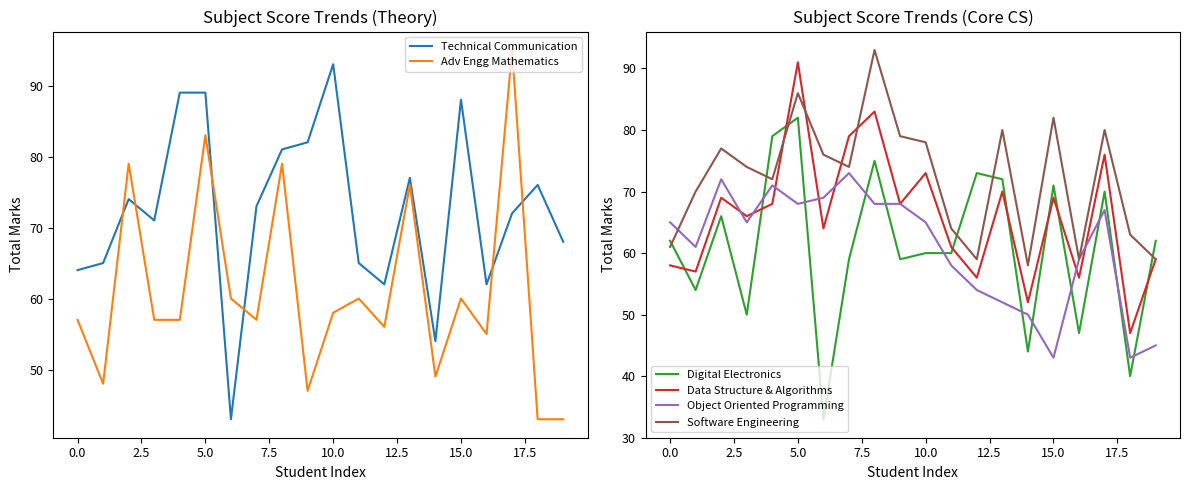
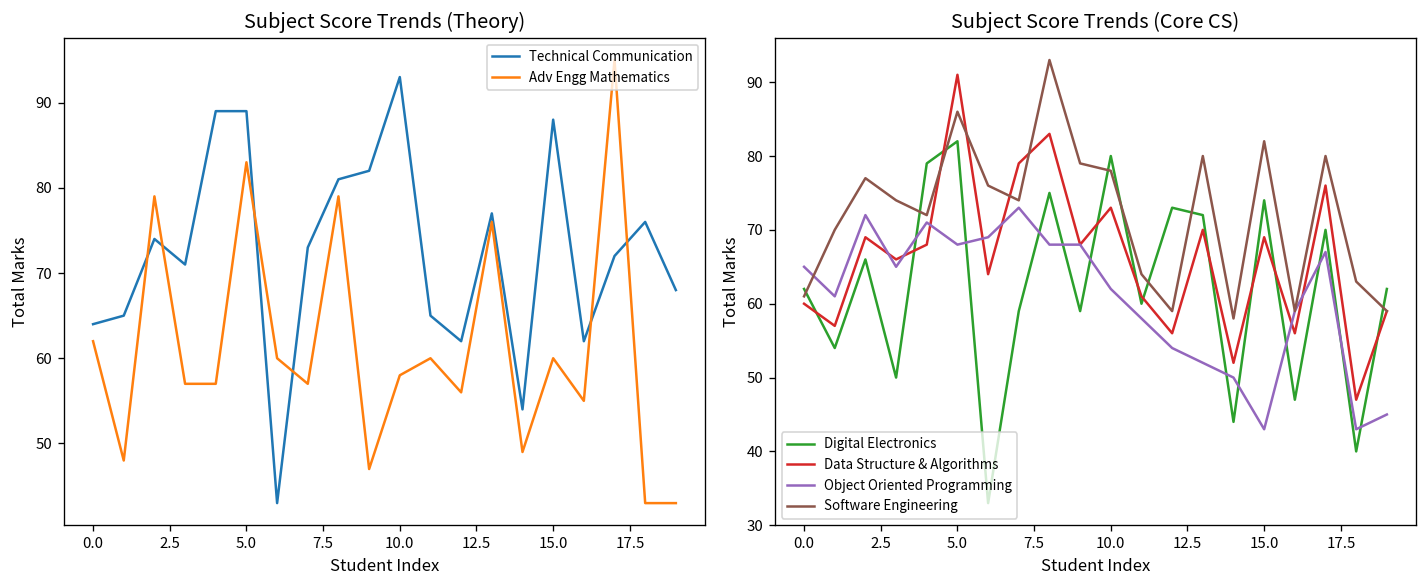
Subject Score Trends (Theory), Adv Engg Mathematics, 0.0: 57 -> 62
Subject Score Trends (Core CS), Data Structure & Algorithms, 0.0: 58 -> 60
Subject Score Trends (Core CS), Digital Electronics, 10.0: 60 -> 80
Subject Score Trends (Core CS), Object Oriented Programming, 10.0: 65 -> 62
Subject Score Trends (Core CS), Digital Electronics, 15.0: 71 -> 74
